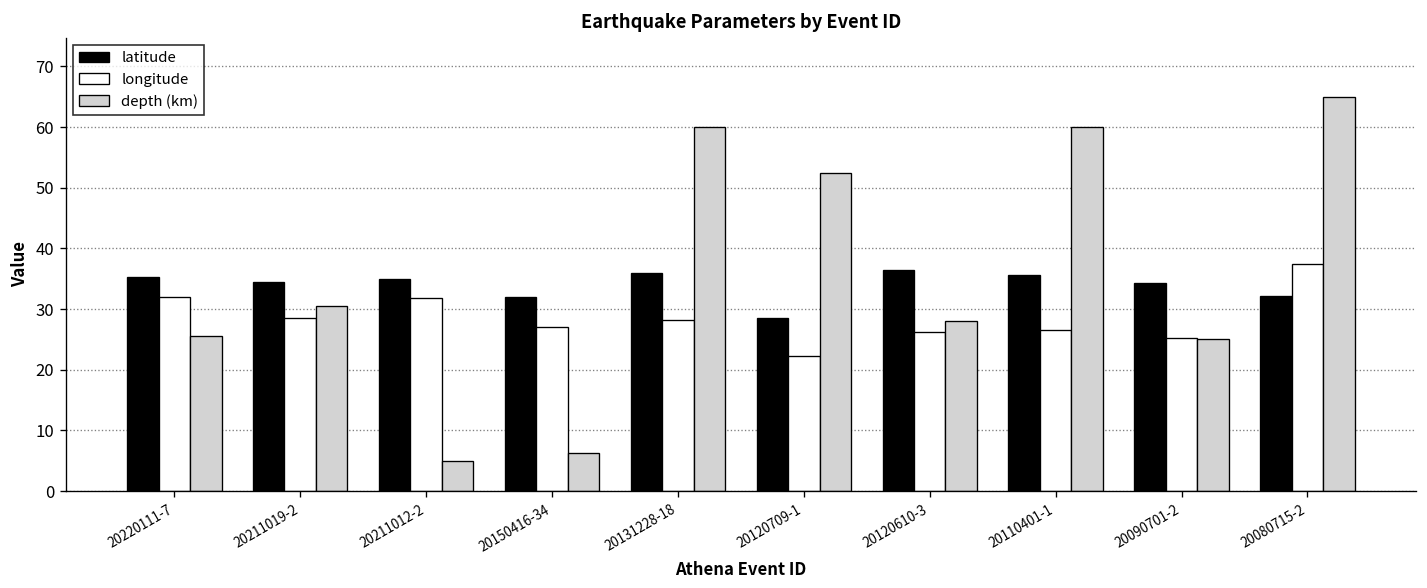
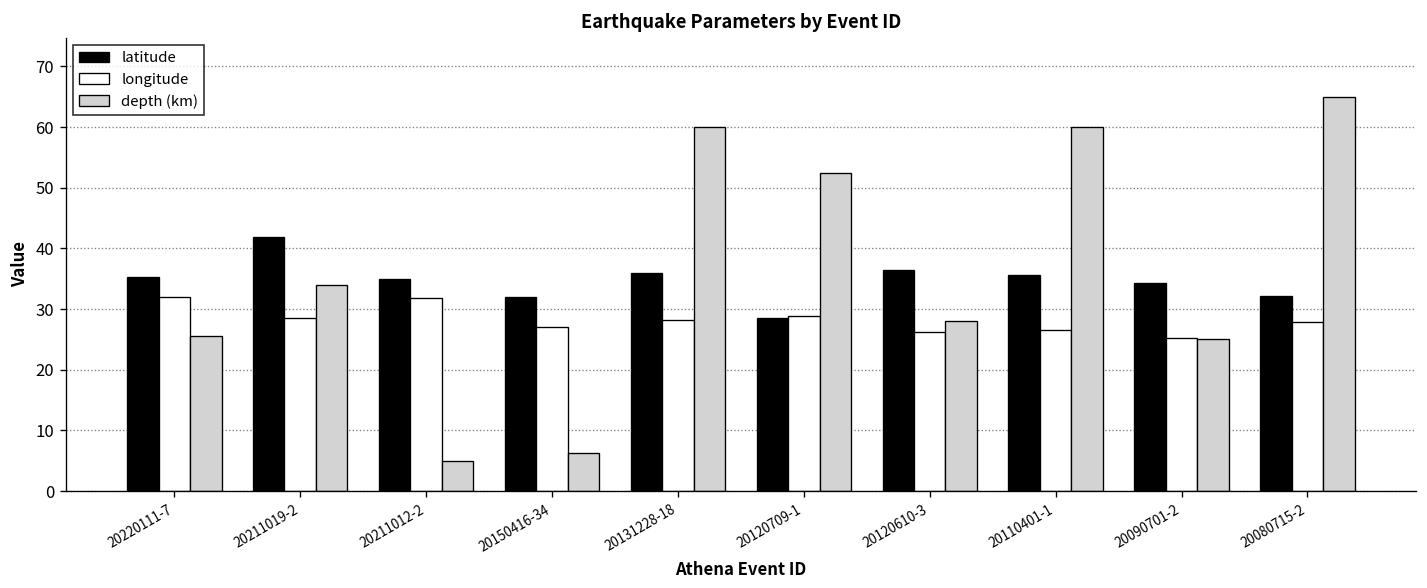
latitude, 20211019-2: 35 -> 42
depth (km), 20211019-2: 31 -> 34
longitude, 20120709-1: 22 -> 29
longitude, 20080715-2: 37 -> 28
